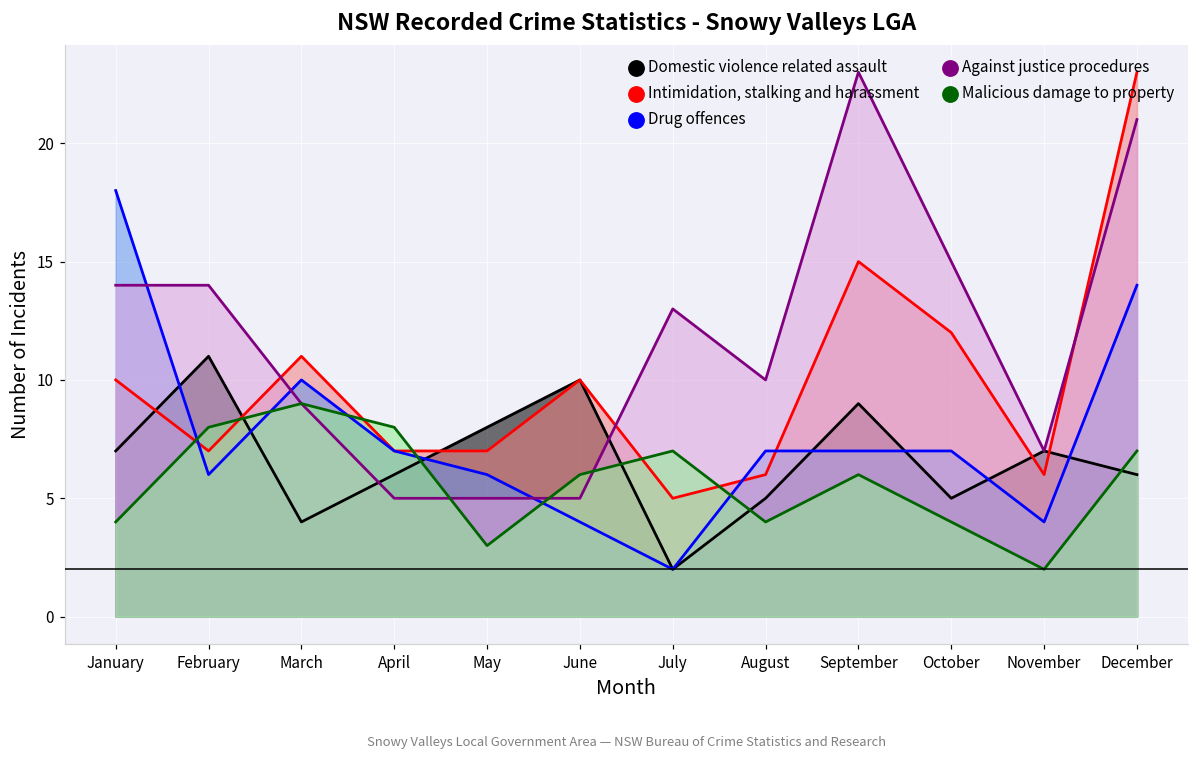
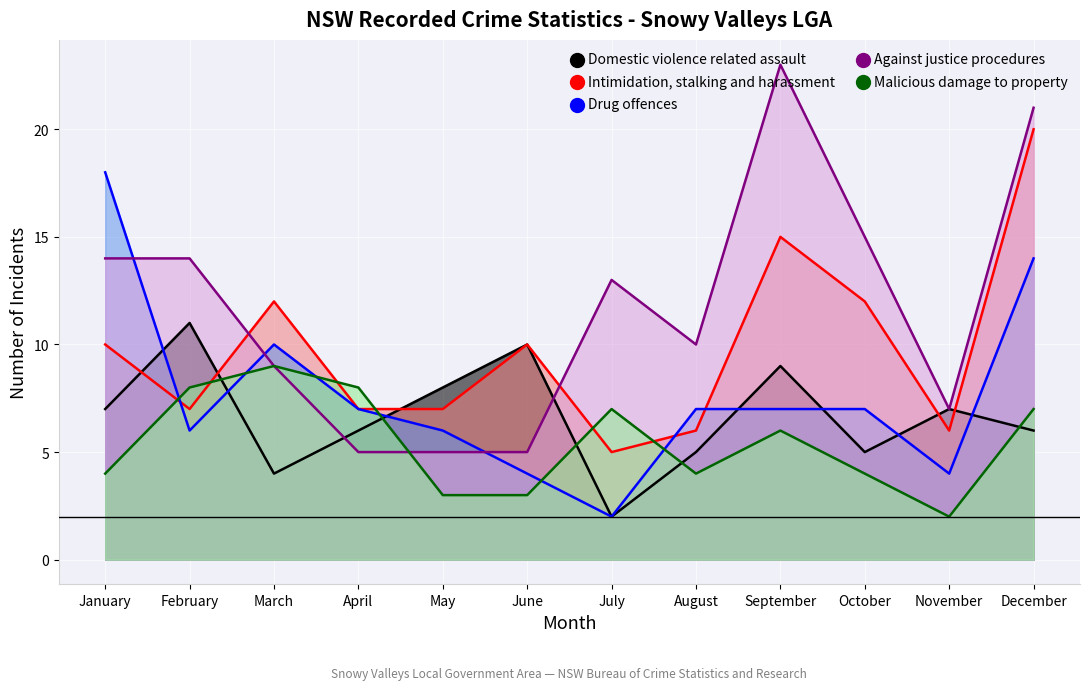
Intimidation, stalking and harassment, March: 11 -> 12
Malicious damage to property, June: 6 -> 3
Intimidation, stalking and harassment, December: 23 -> 20
